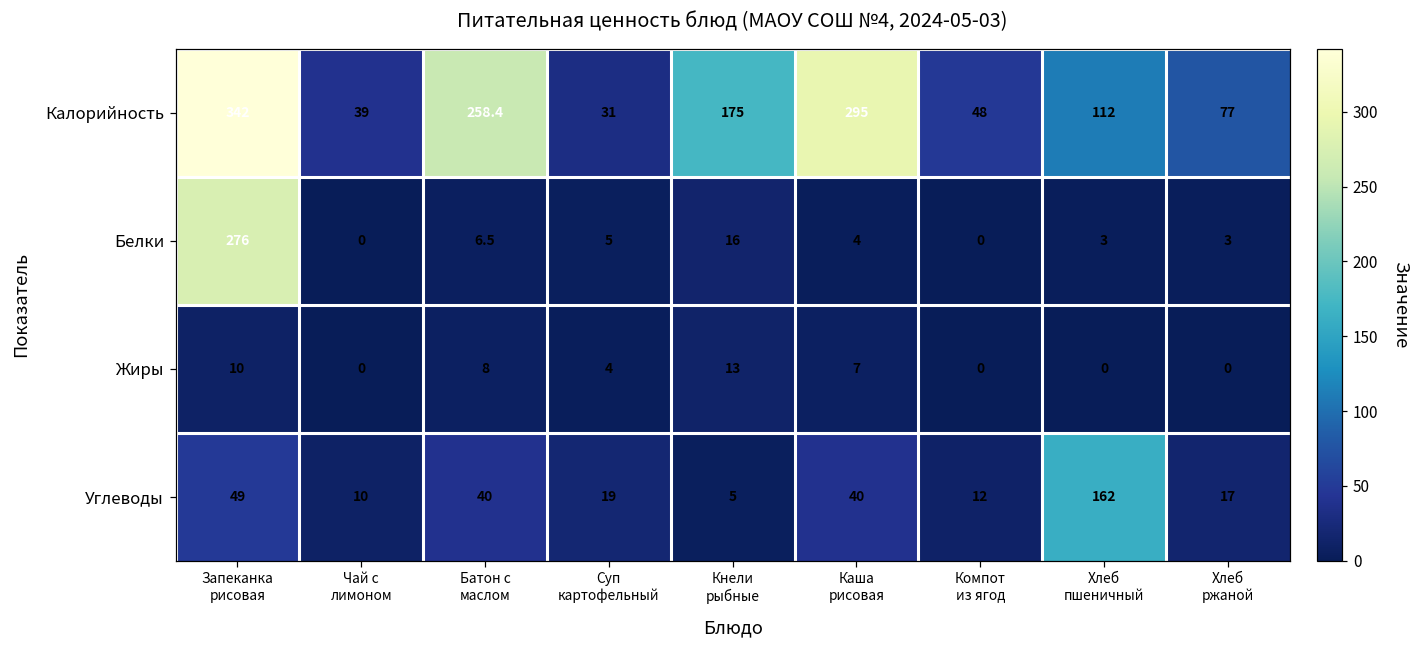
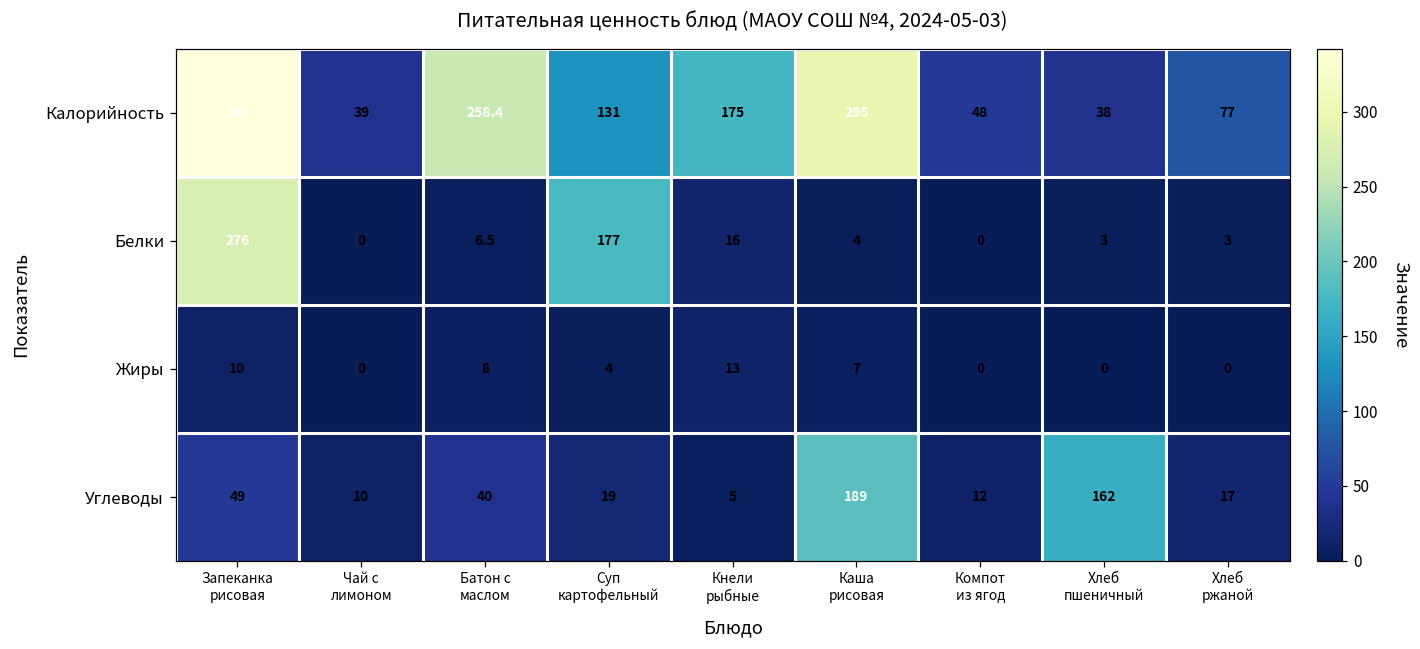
Калорийность, Суп картофельный: 31 -> 131
Калорийность, Хлеб пшеничный: 112 -> 38
Белки, Суп картофельный: 5 -> 177
Углеводы, Каша рисовая: 40 -> 189
